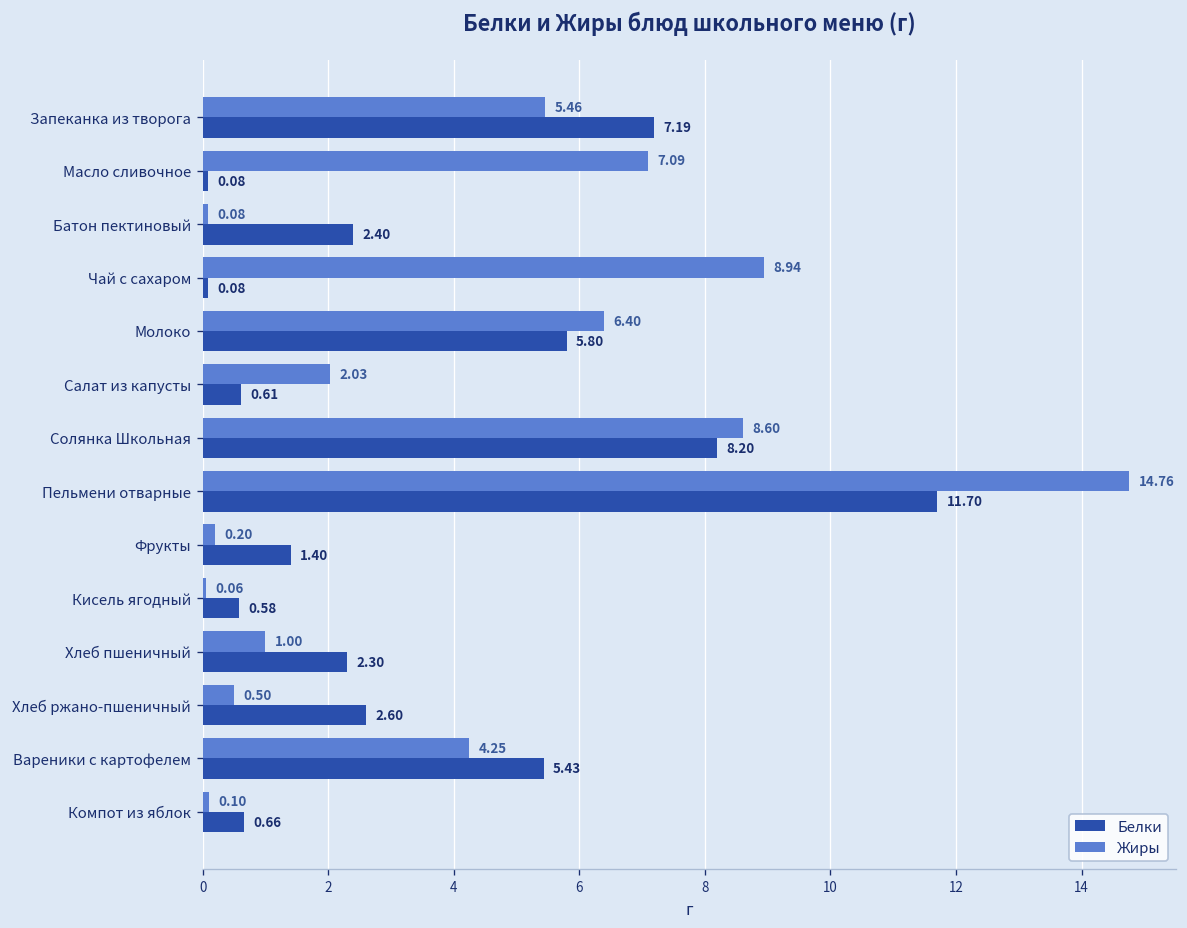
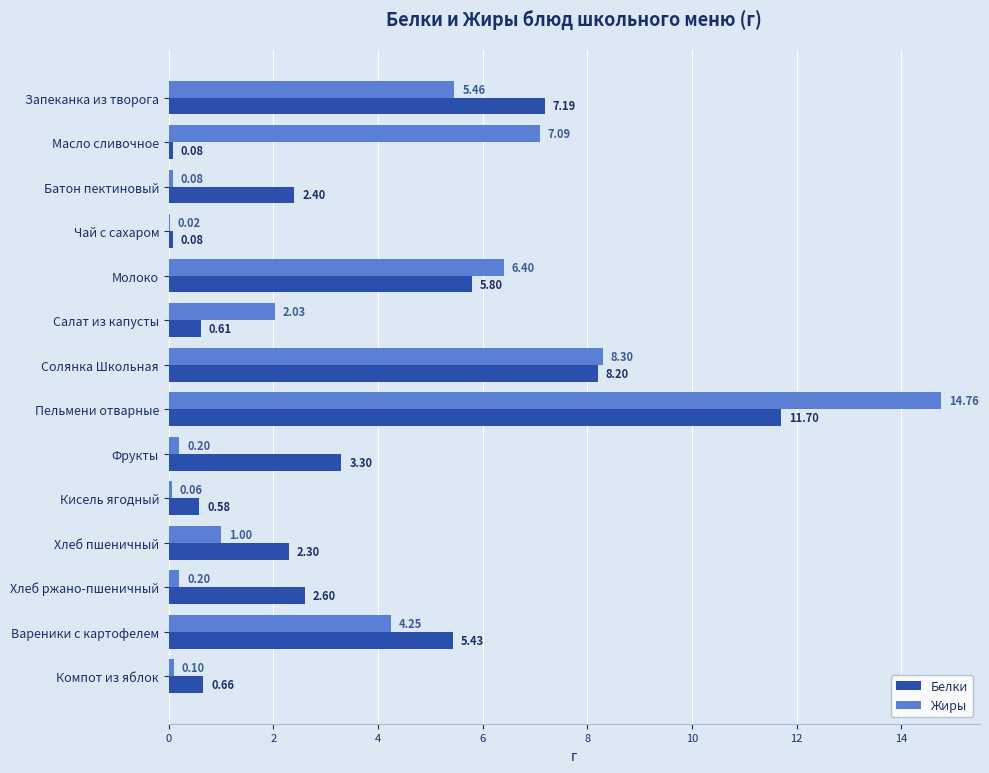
Жиры, Чай с сахаром: 8.94 -> 0.02
Жиры, Солянка Школьная: 8.60 -> 8.30
Белки, Фрукты: 1.40 -> 3.30
Жиры, Хлеб ржано-пшеничный: 0.50 -> 0.20
